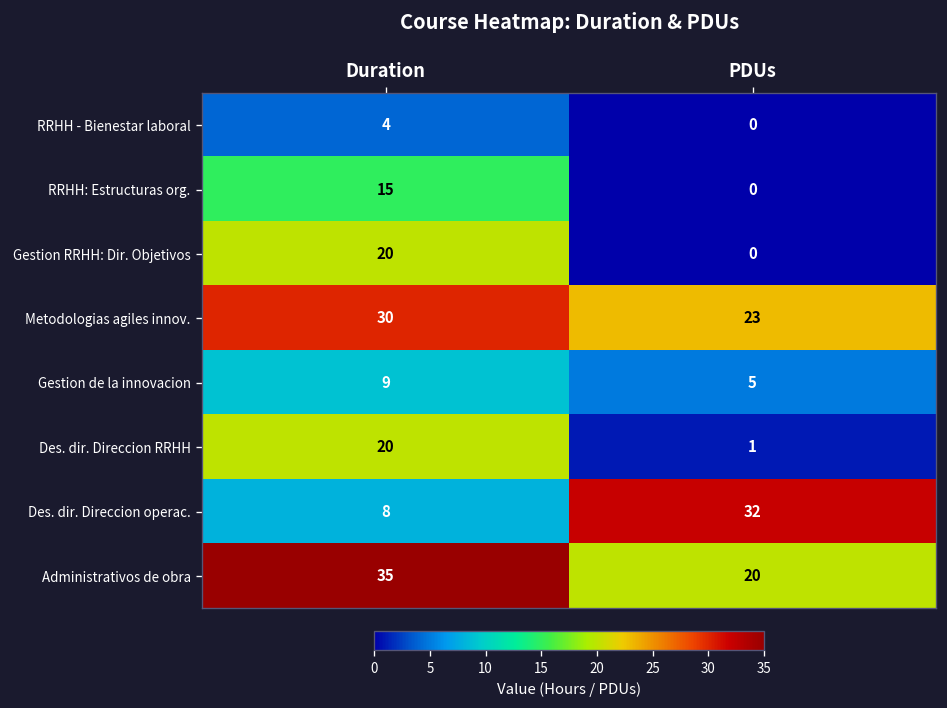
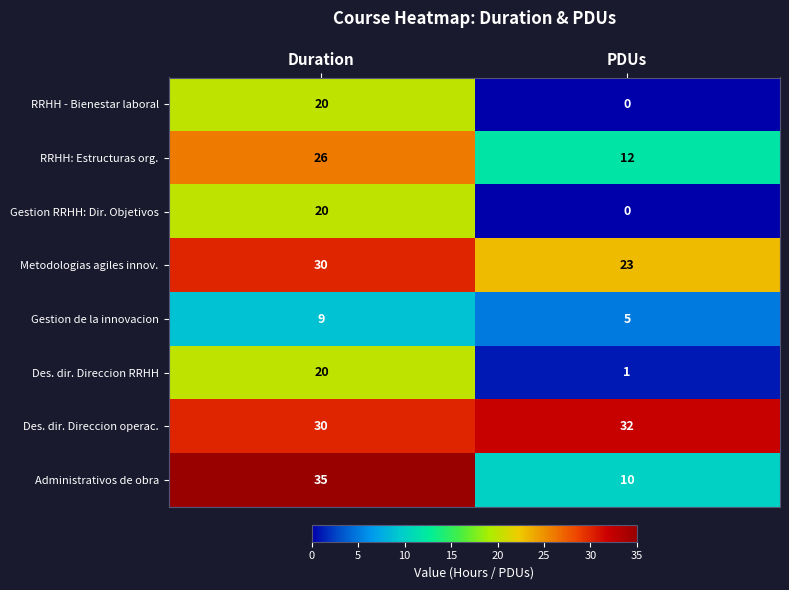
RRHH - Bienestar laboral, Duration: 4 -> 20
RRHH: Estructuras org., Duration: 15 -> 26
RRHH: Estructuras org., PDUs: 0 -> 12
Des. dir. Direccion operac., Duration: 8 -> 30
Administrativos de obra, PDUs: 20 -> 10
